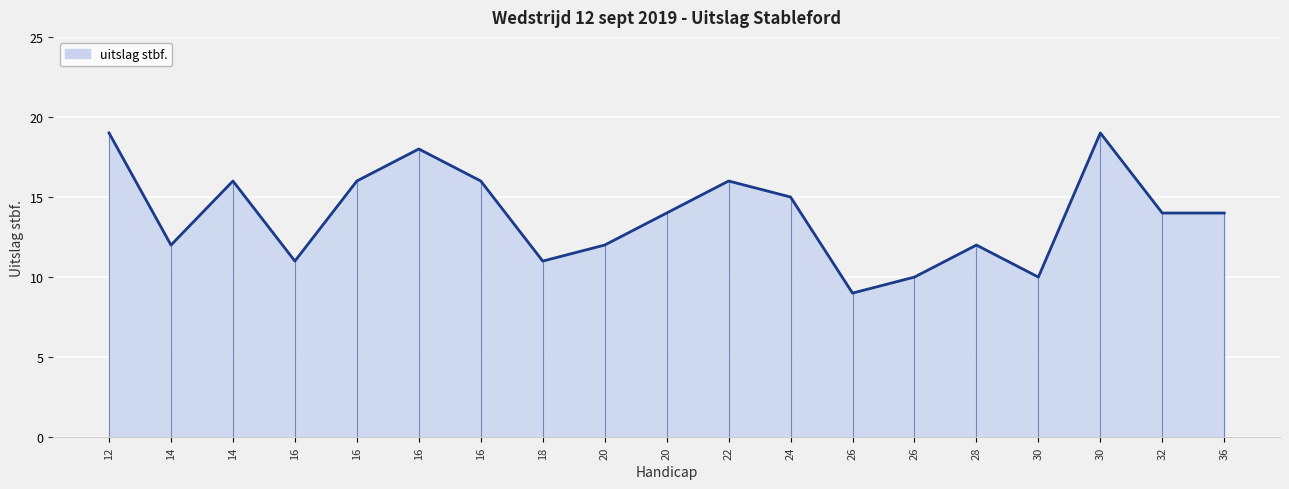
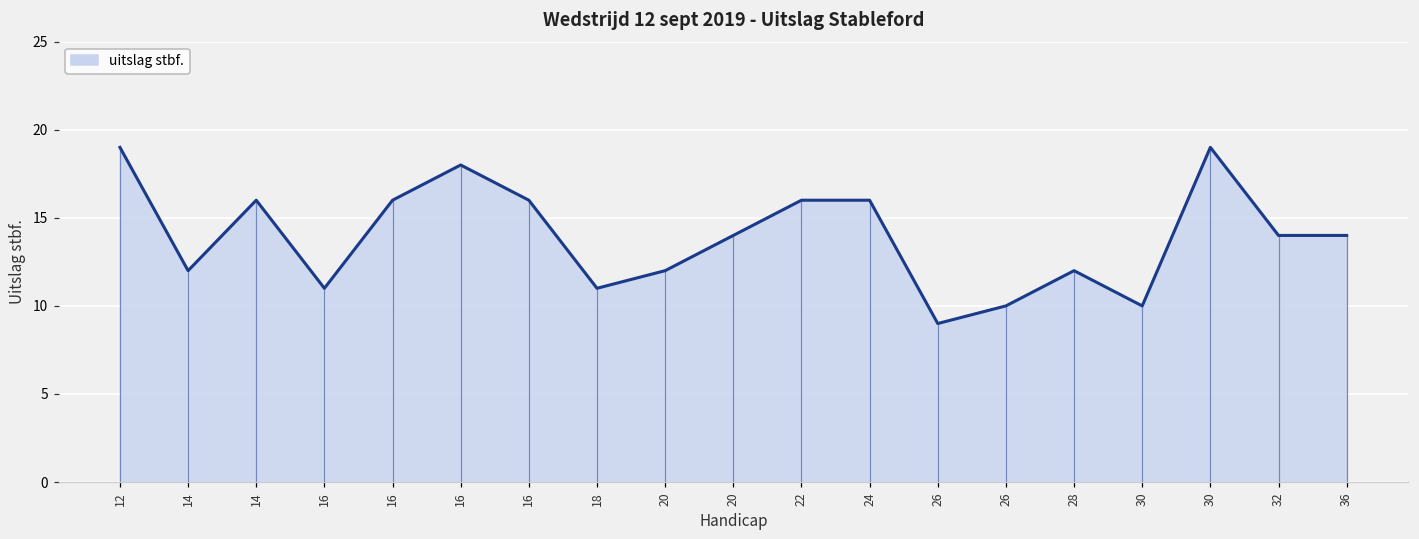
24: 15 -> 16
